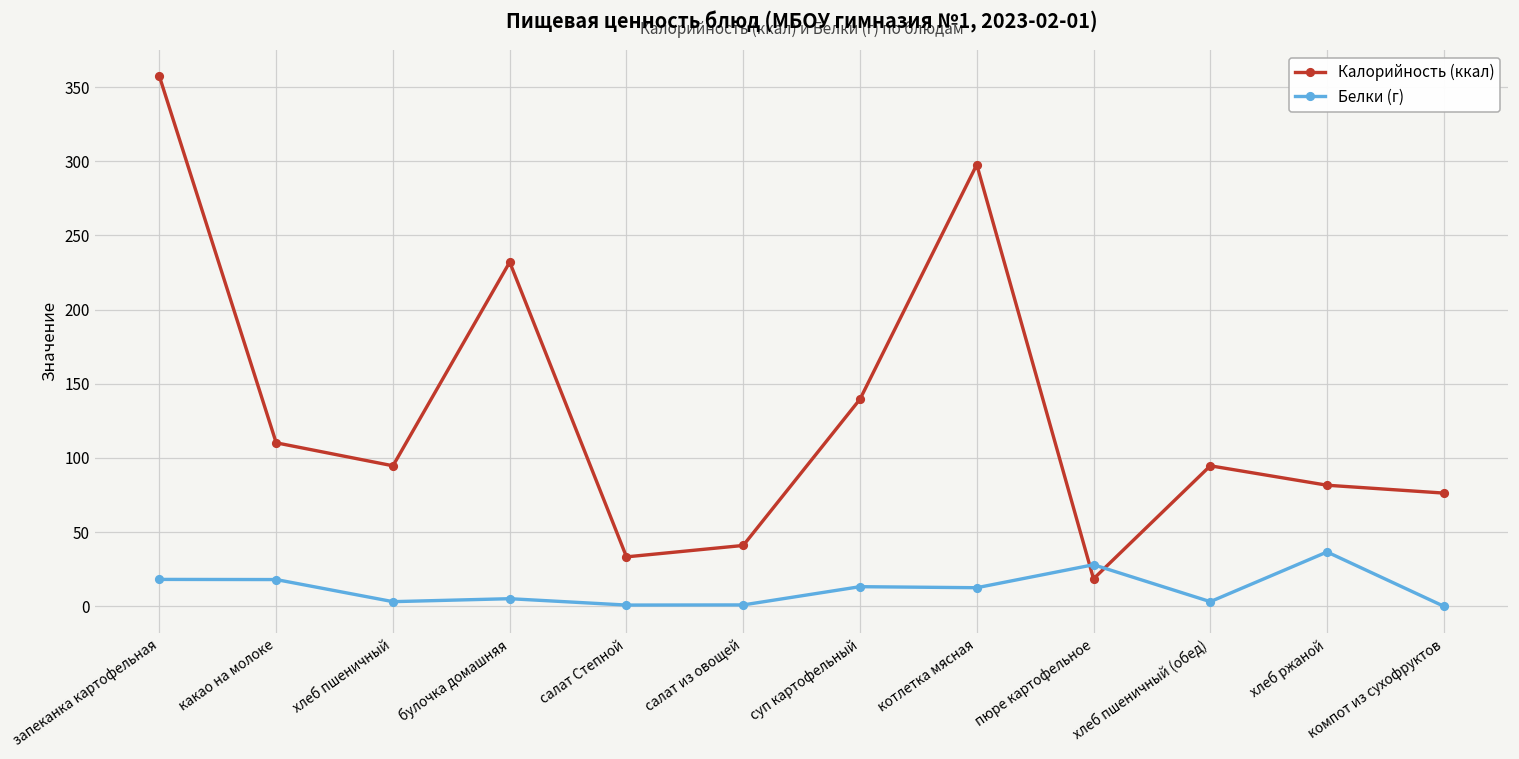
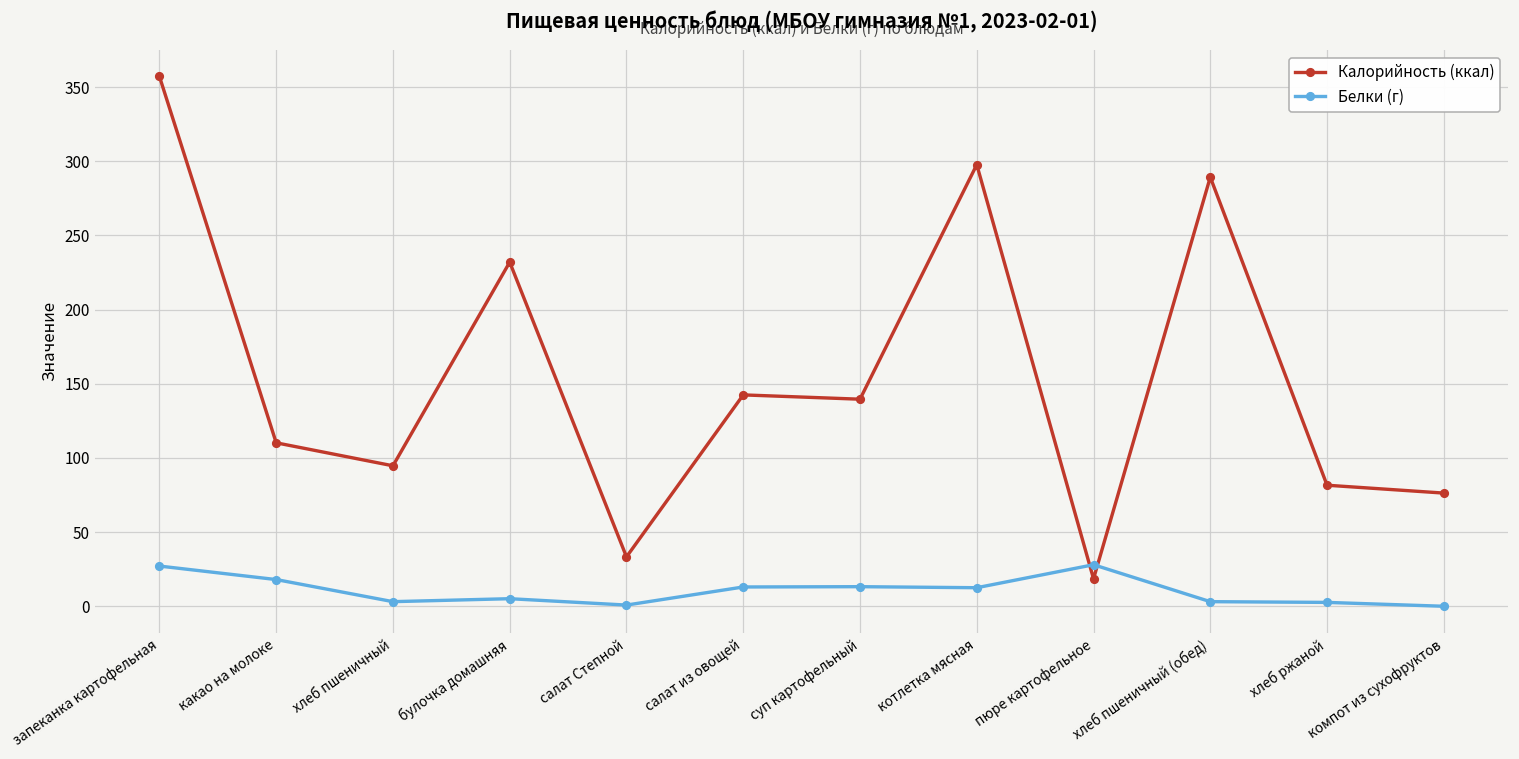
Белки (г), запеканка картофельная: 18 -> 27
Калорийность (ккал), салат из овощей: 41 -> 143
Белки (г), салат из овощей: 1 -> 13
Калорийность (ккал), хлеб пшеничный (обед): 95 -> 289
Белки (г), хлеб ржаной: 37 -> 3
